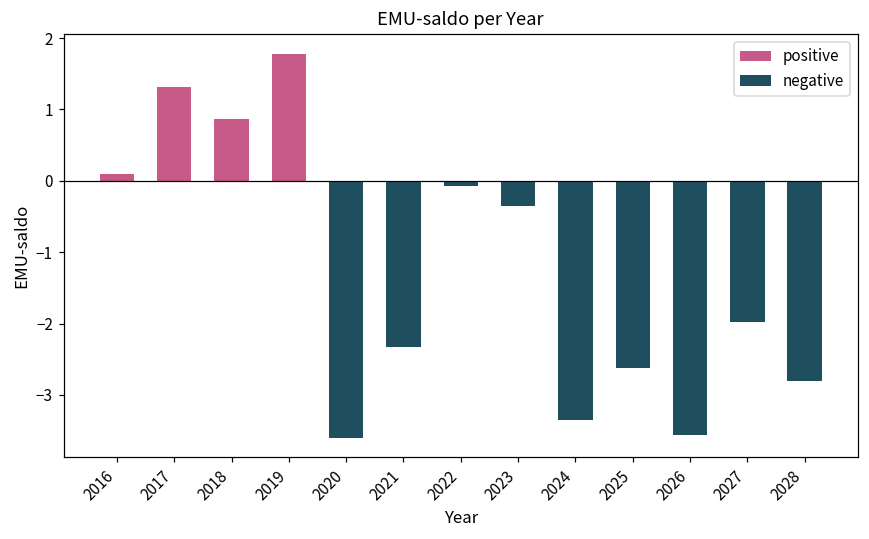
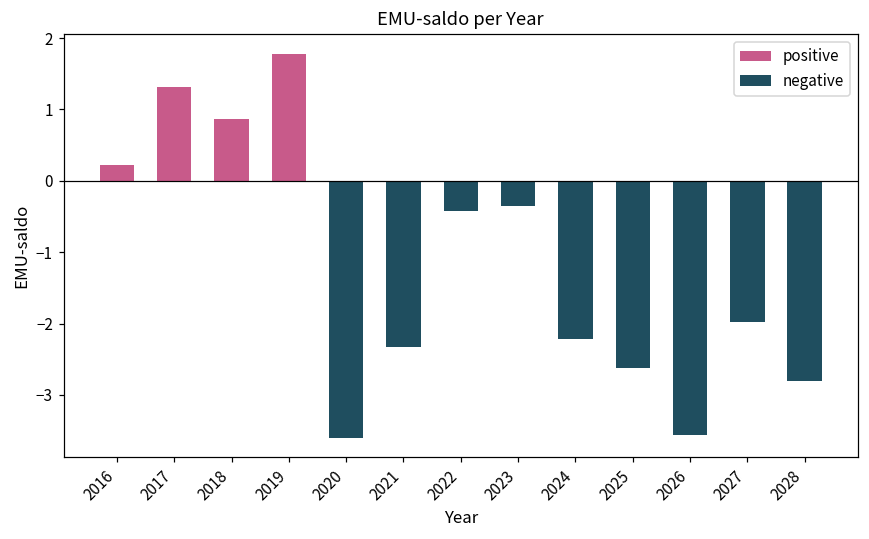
positive, 2016: 0.1 -> 0.2
negative, 2022: -0.1 -> -0.4
negative, 2024: -3.3 -> -2.2
